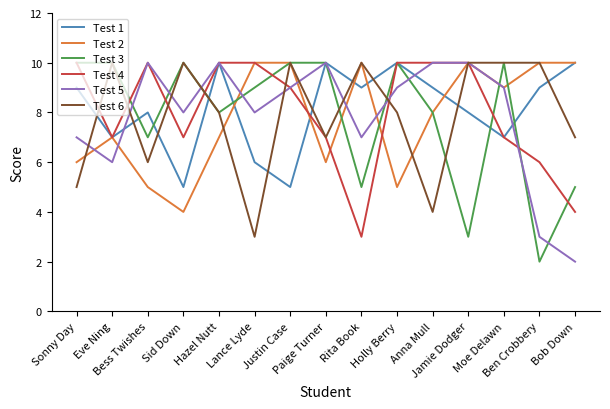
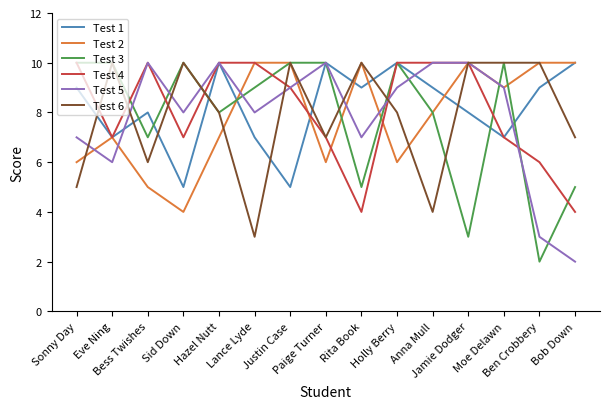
Test 1, Lance Lyde: 6 -> 7
Test 4, Rita Book: 3 -> 4
Test 2, Holly Berry: 5 -> 6
